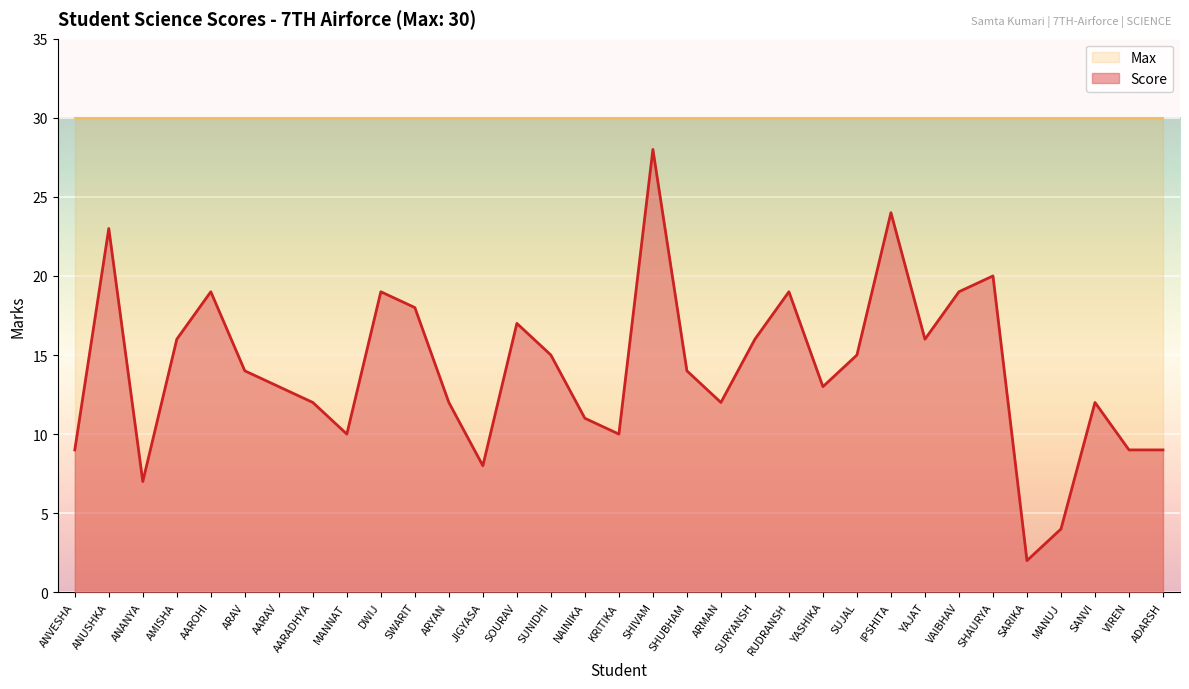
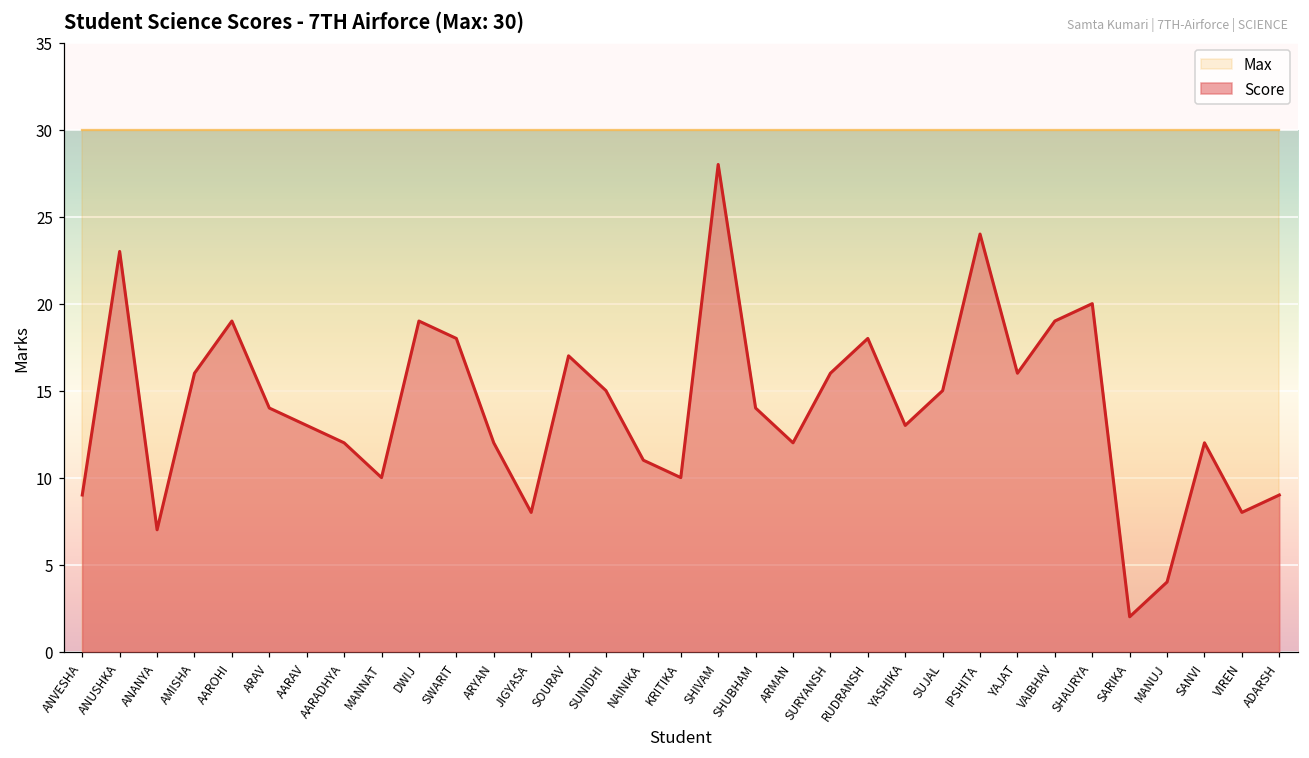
Score, RUDRANSH: 19 -> 18
Score, VIREN: 9 -> 8
